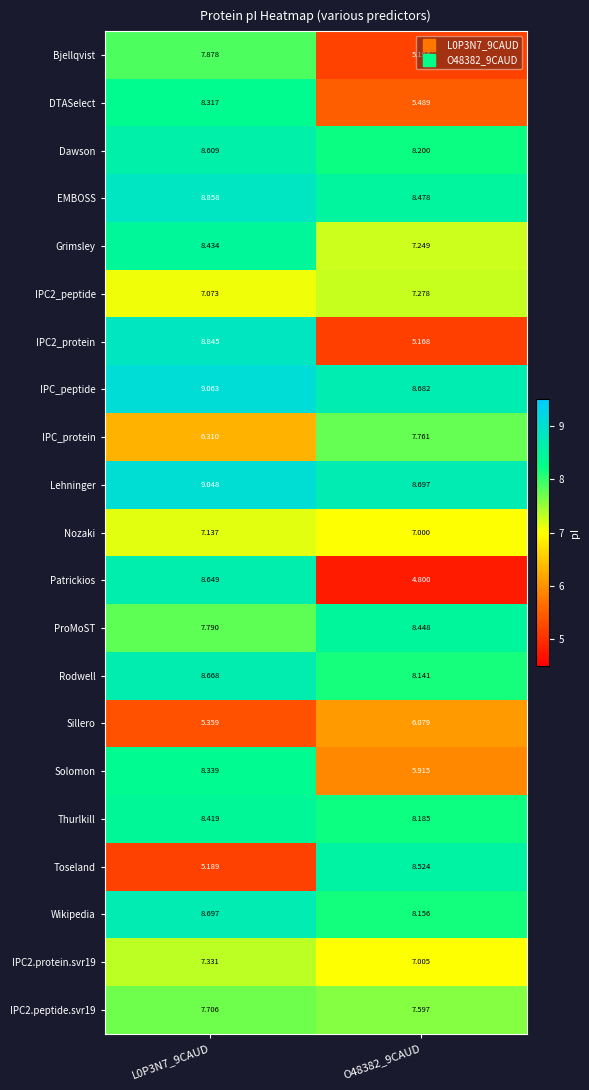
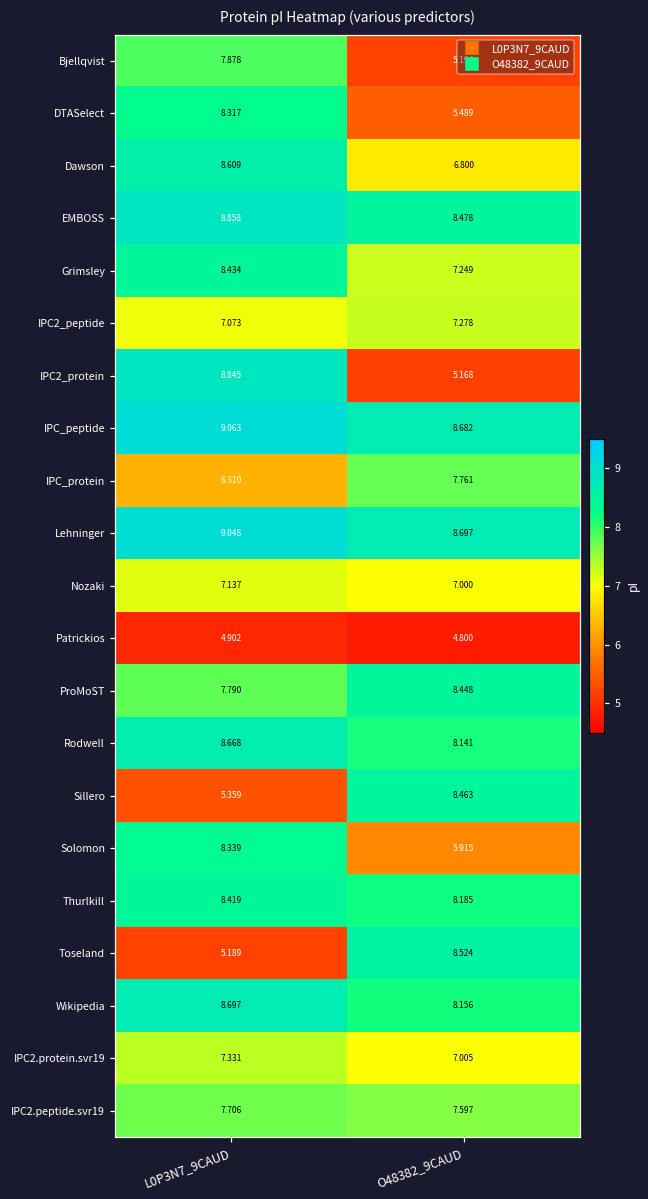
Dawson, O48382_9CAUD: 8.200 -> 6.800
Patrickios, L0P3N7_9CAUD: 8.649 -> 4.902
Sillero, O48382_9CAUD: 6.079 -> 8.463
